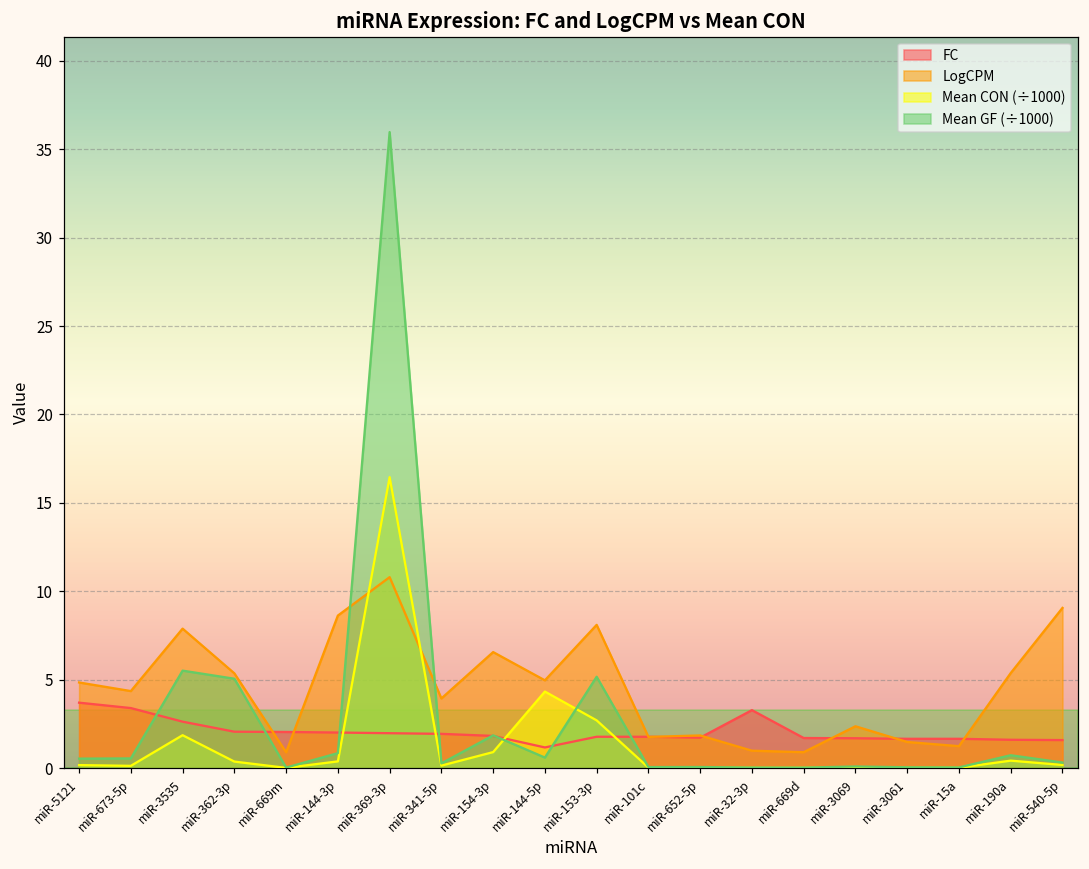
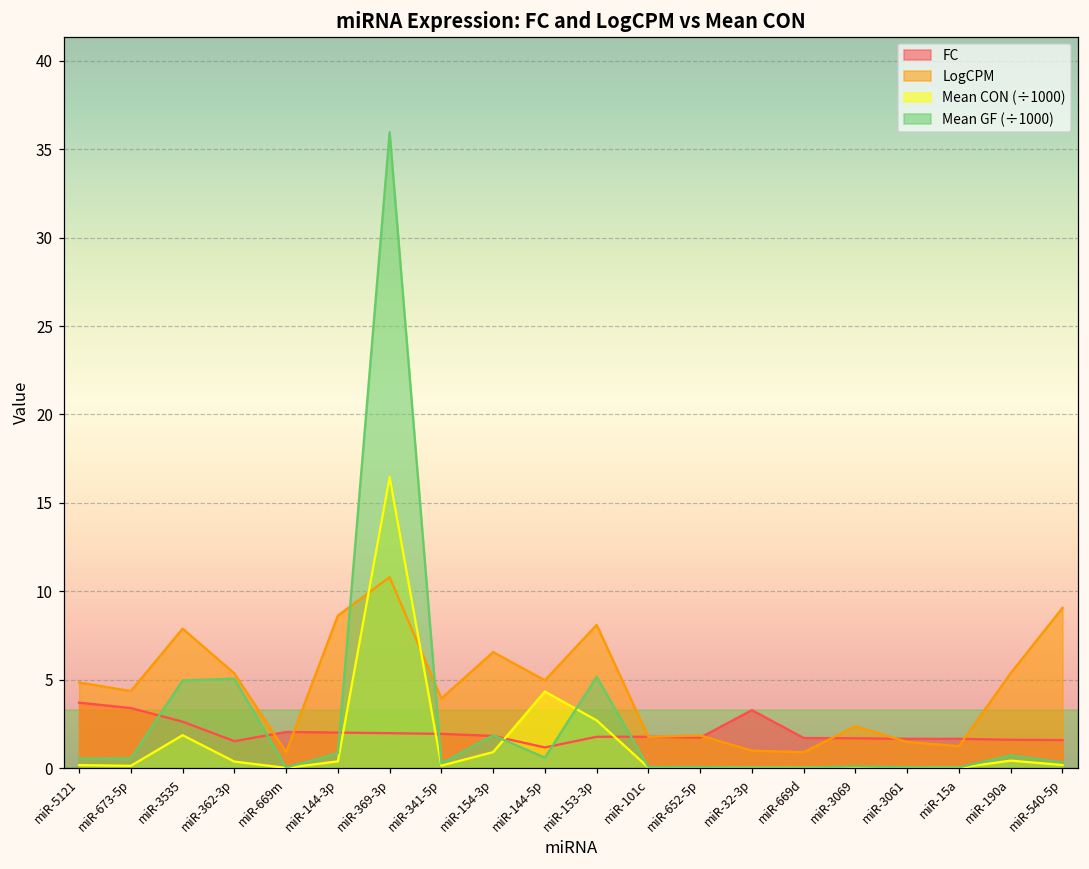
Mean GF (÷1000), miR-3535: 5.5 -> 5.0
FC, miR-362-3p: 2.1 -> 1.5
